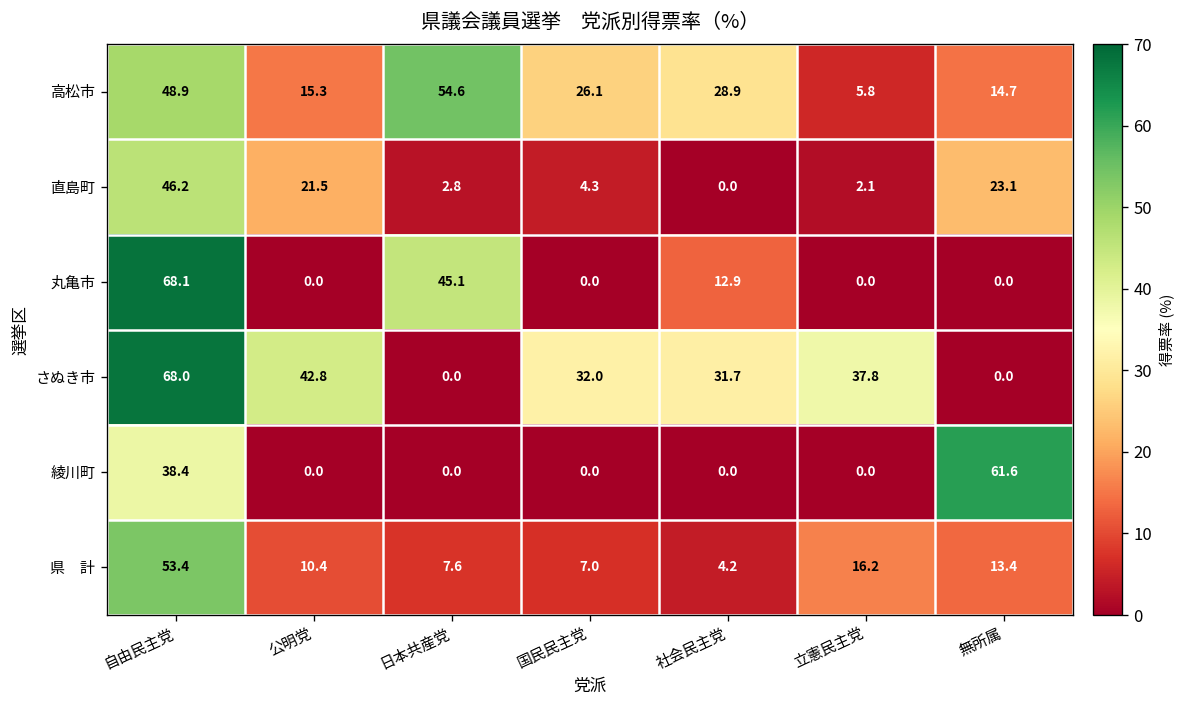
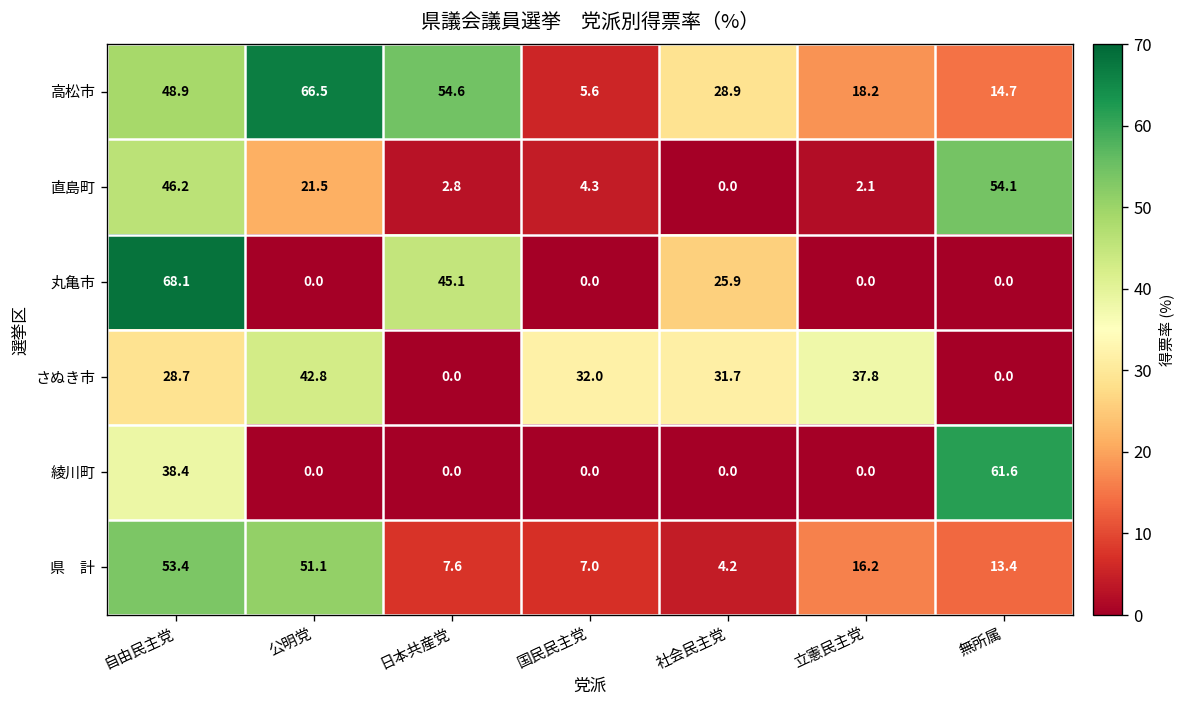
高松市, 公明党: 15.3 -> 66.5
高松市, 国民民主党: 26.1 -> 5.6
高松市, 立憲民主党: 5.8 -> 18.2
直島町, 無所属: 23.1 -> 54.1
丸亀市, 社会民主党: 12.9 -> 25.9
さぬき市, 自由民主党: 68.0 -> 28.7
県 計, 公明党: 10.4 -> 51.1
